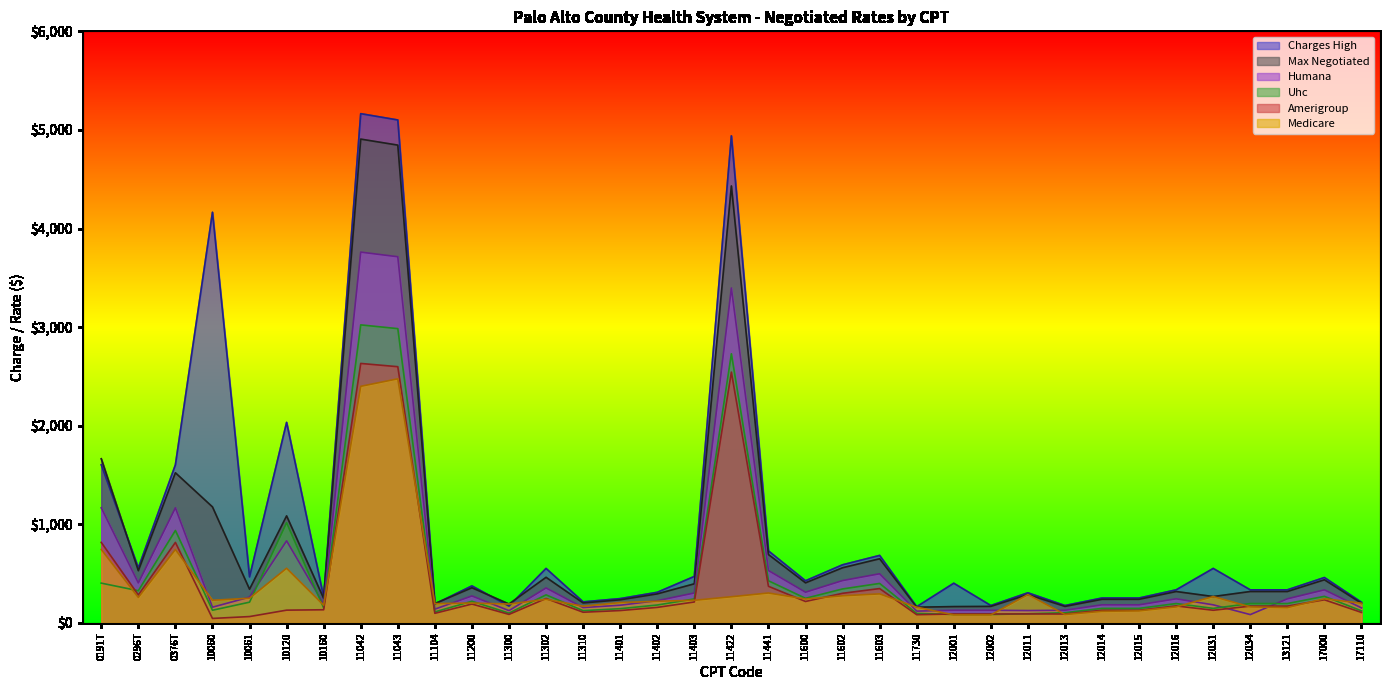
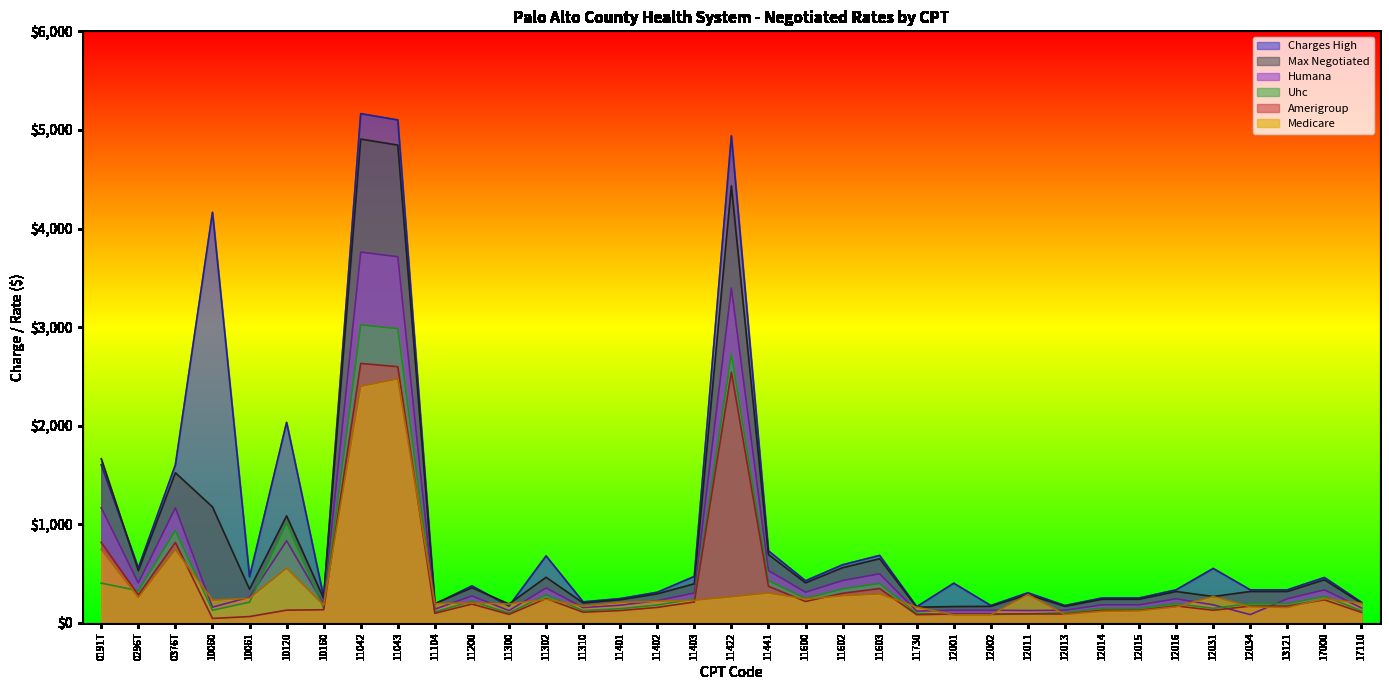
Charges High, 11302: $600 -> $700
